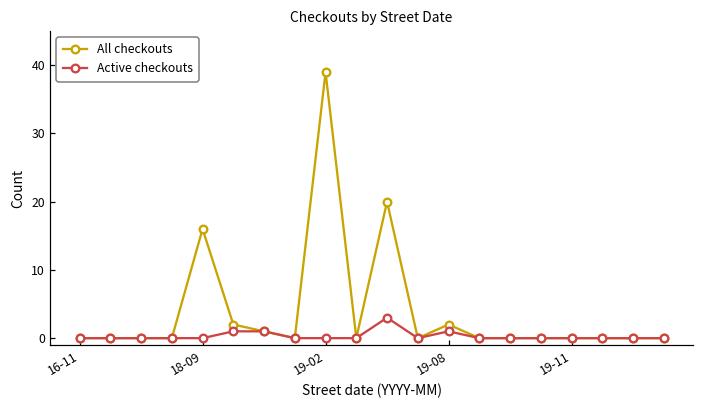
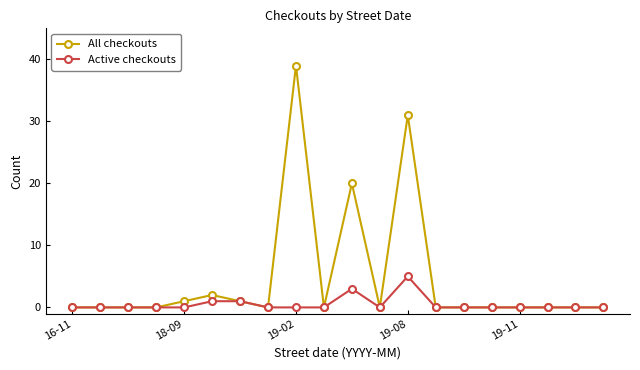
All checkouts, 18-09: 16 -> 1
All checkouts, 19-08: 2 -> 31
Active checkouts, 19-08: 1 -> 5
